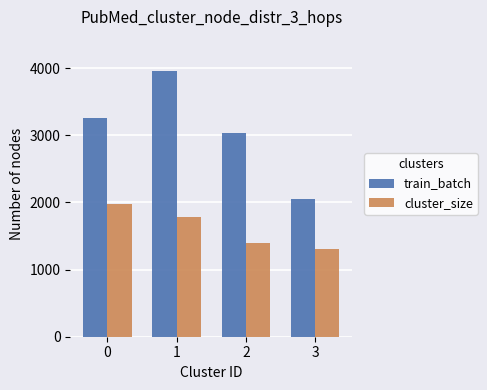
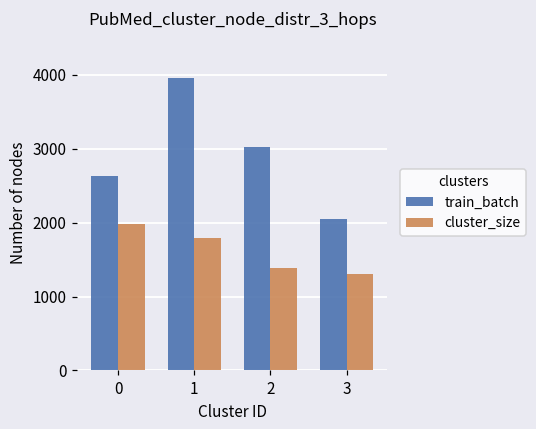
train_batch, 0: 3300 -> 2600
